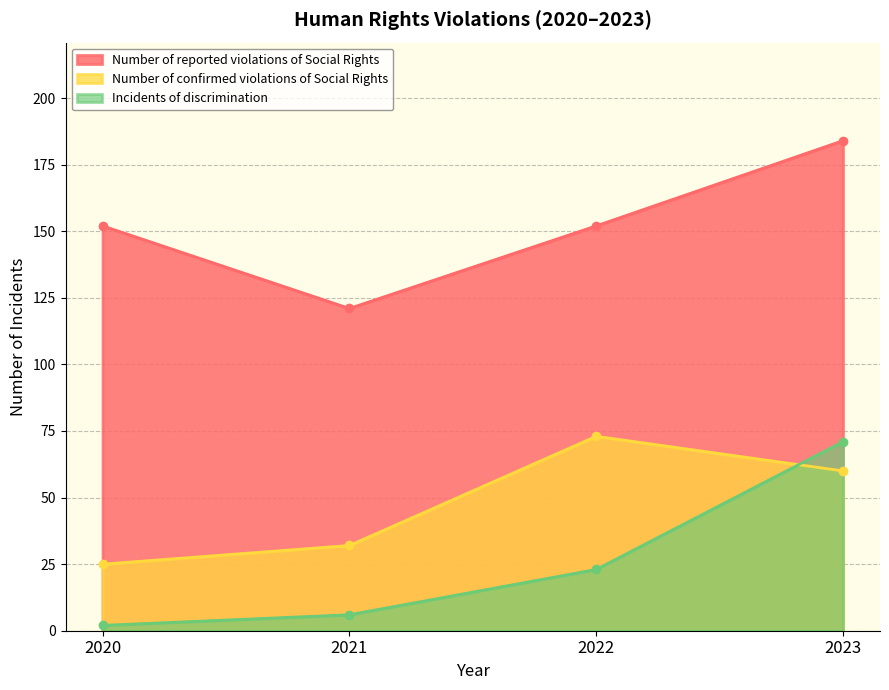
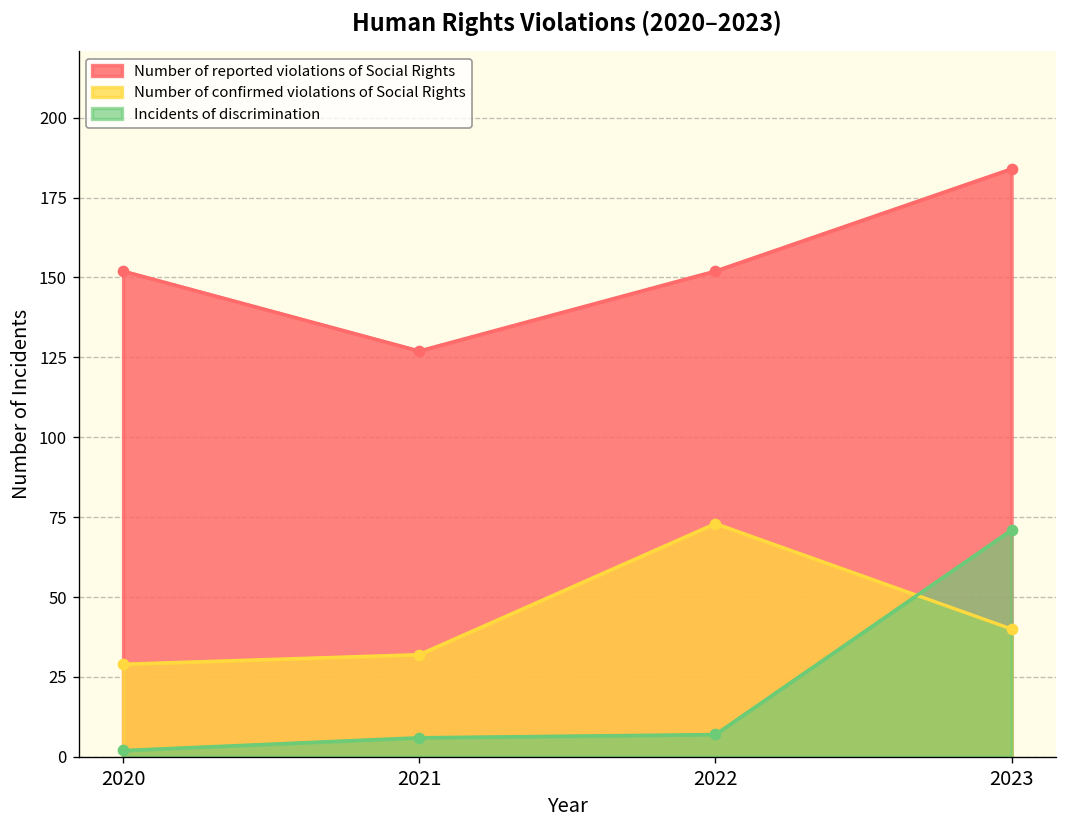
Number of confirmed violations of Social Rights, 2020: 25 -> 29
Number of reported violations of Social Rights, 2021: 121 -> 127
Incidents of discrimination, 2022: 23 -> 7
Number of confirmed violations of Social Rights, 2023: 60 -> 40
